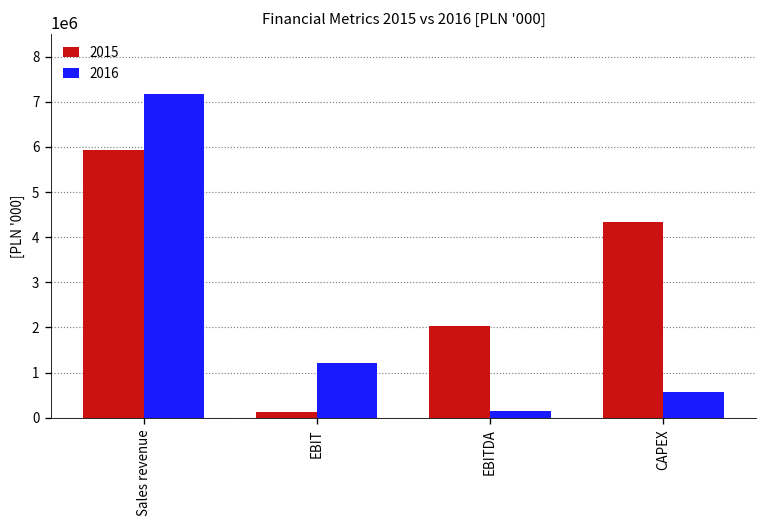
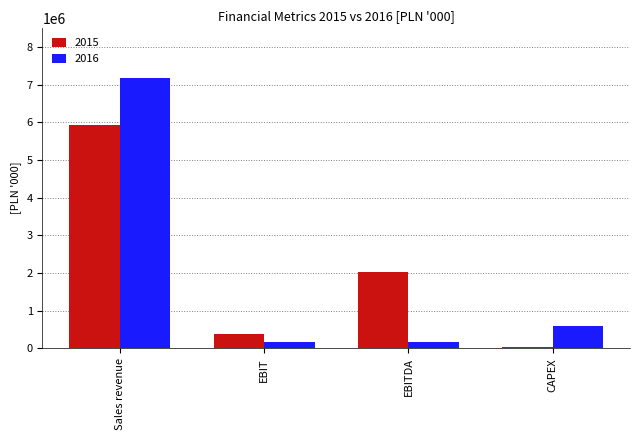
2015, EBIT: 100000 -> 400000
2016, EBIT: 1200000 -> 200000
2015, CAPEX: 4300000 -> 0
